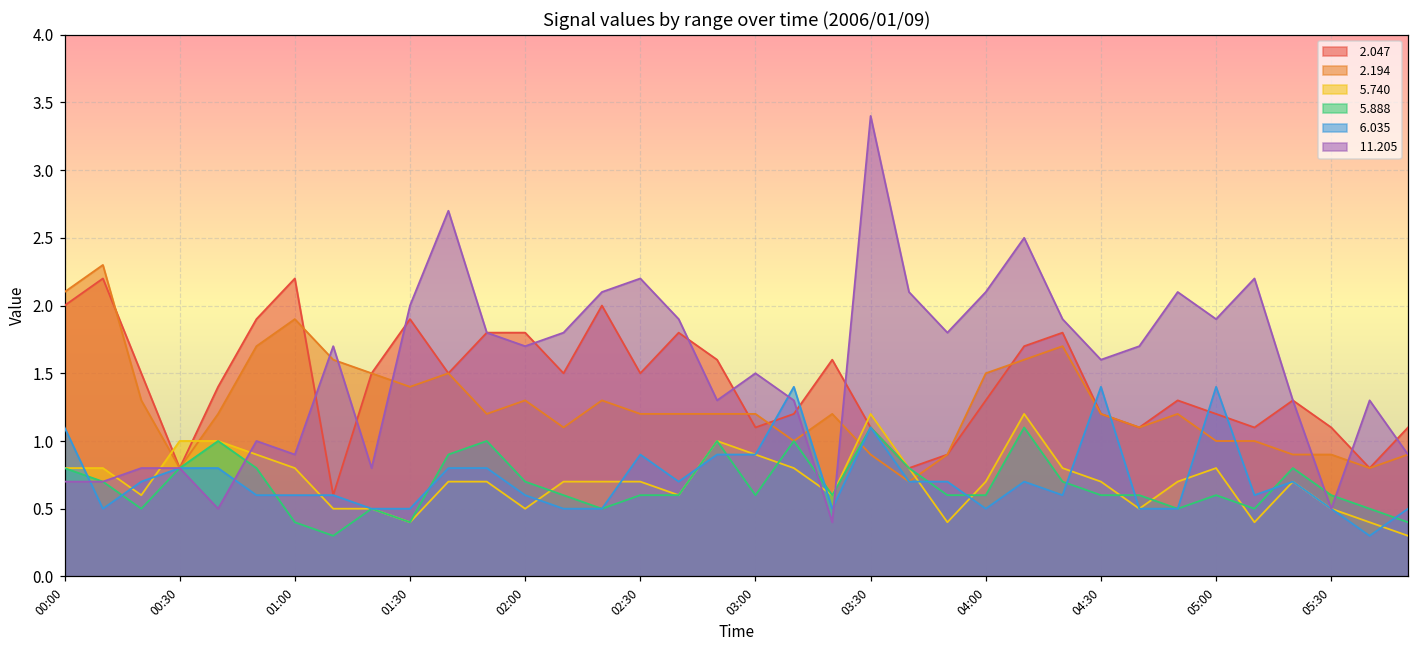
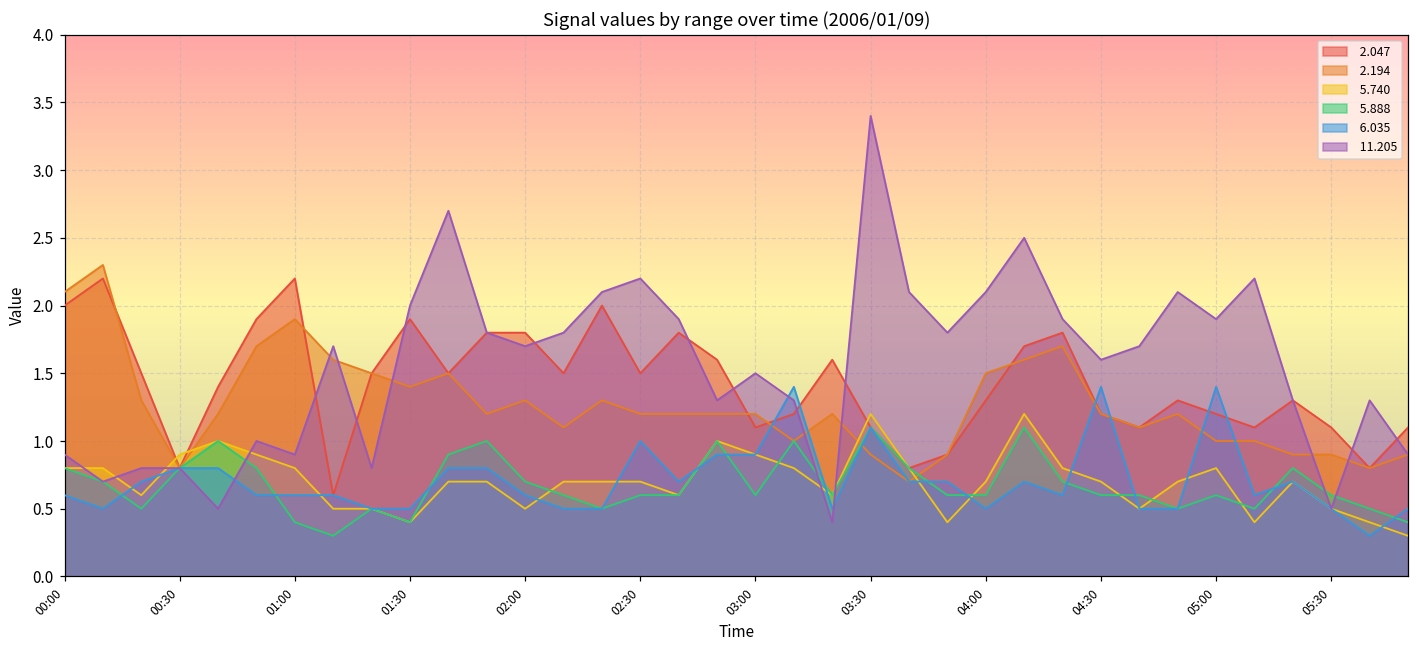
6.035, 00:00: 1.1 -> 0.6
11.205, 00:00: 0.7 -> 0.9
5.740, 00:30: 1.0 -> 0.9
6.035, 02:30: 0.9 -> 1.0
